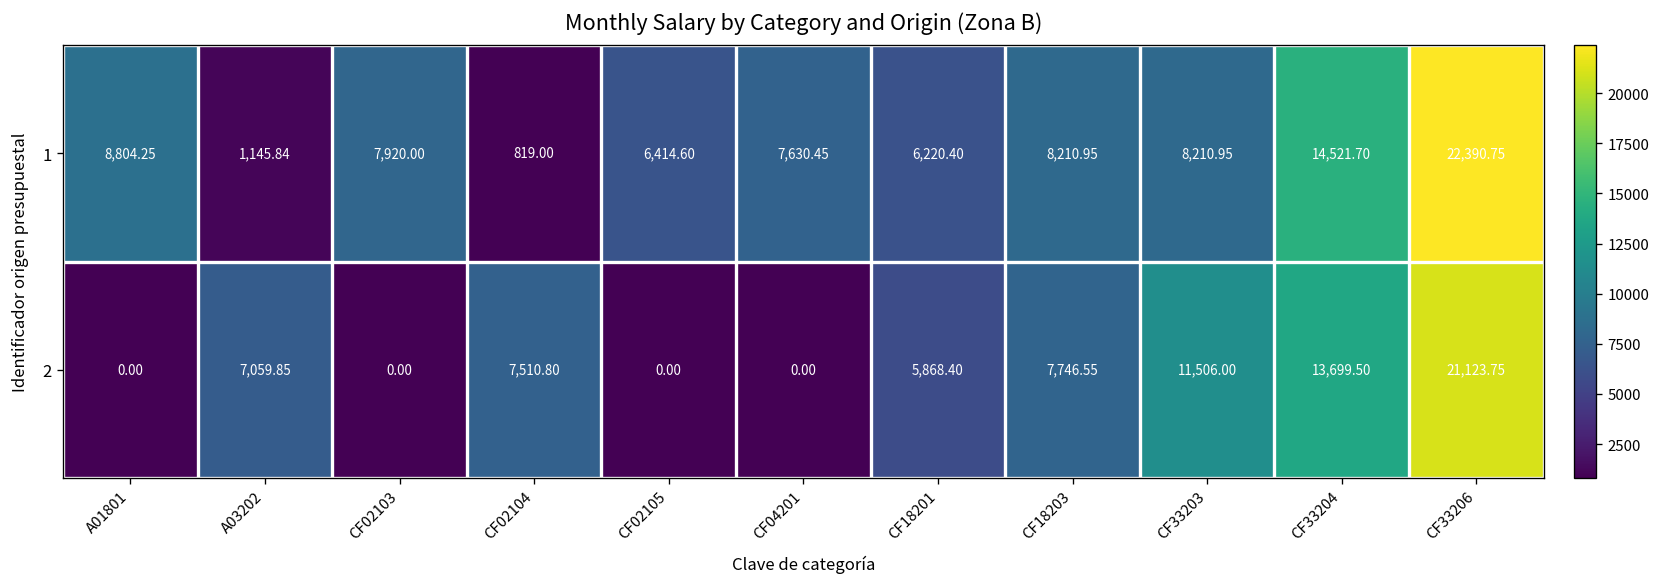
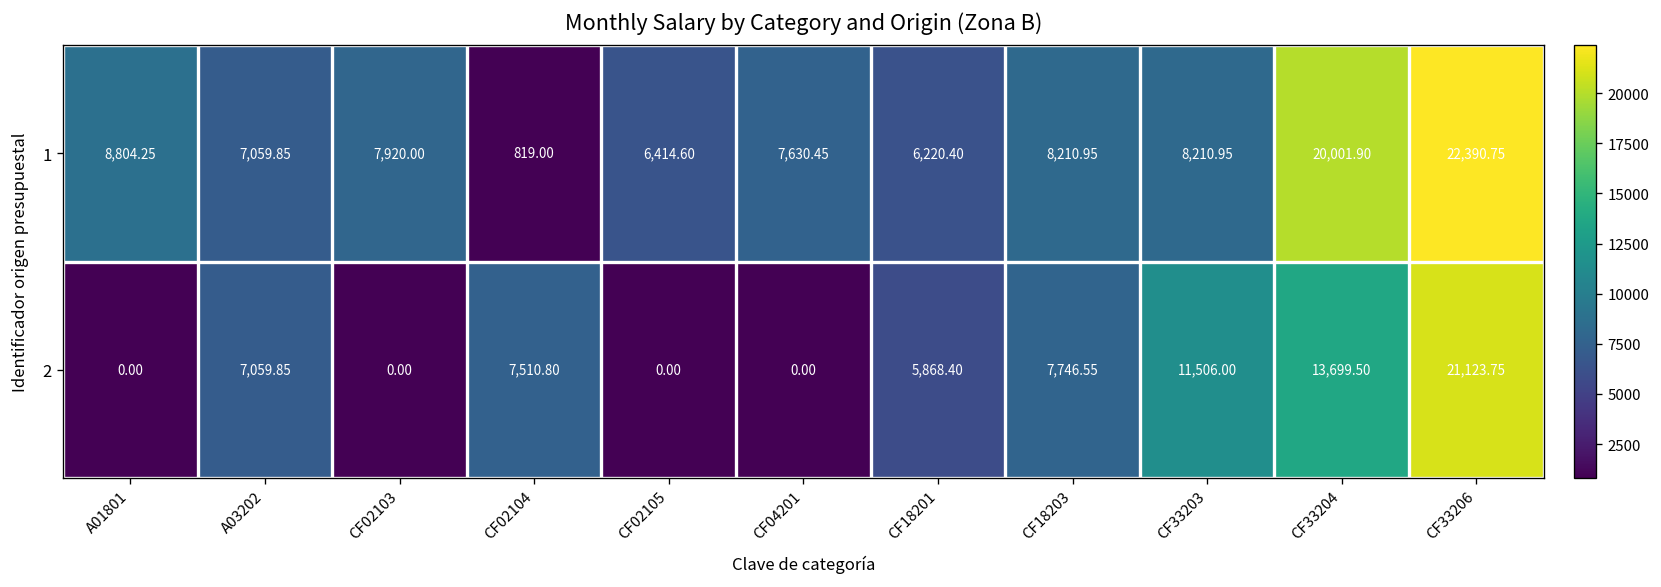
1, A03202: 1,145.84 -> 7,059.85
1, CF33204: 14,521.70 -> 20,001.90
